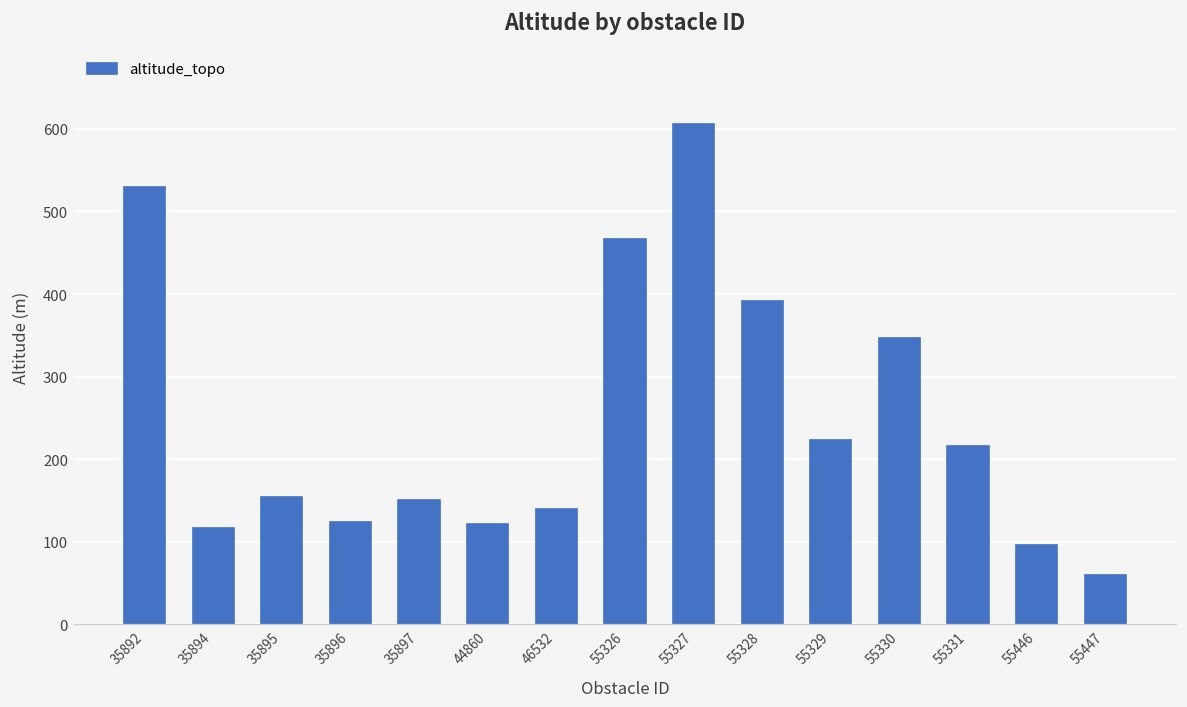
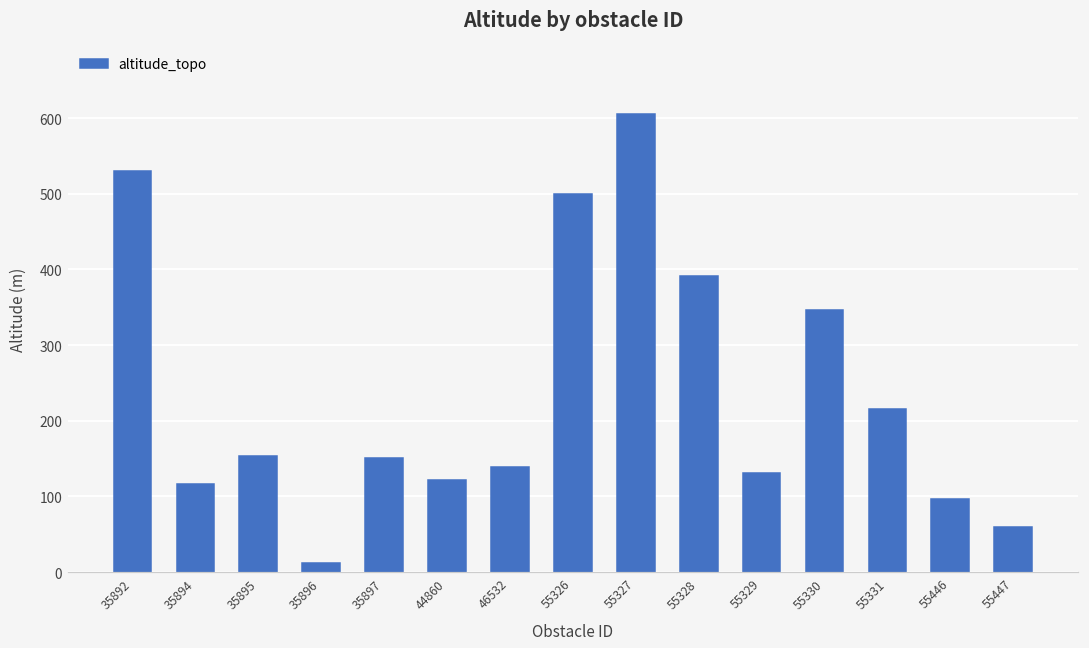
35896: 120 -> 10
55326: 470 -> 500
55329: 220 -> 130
